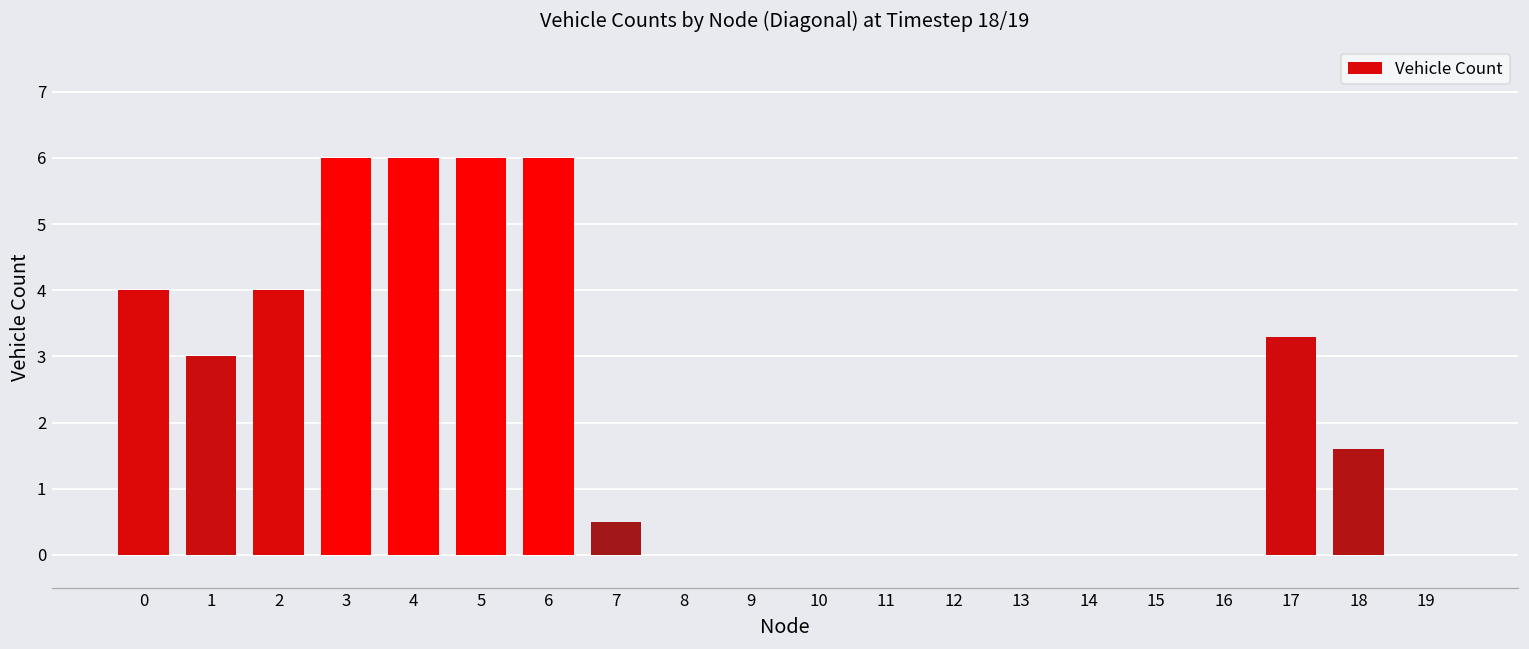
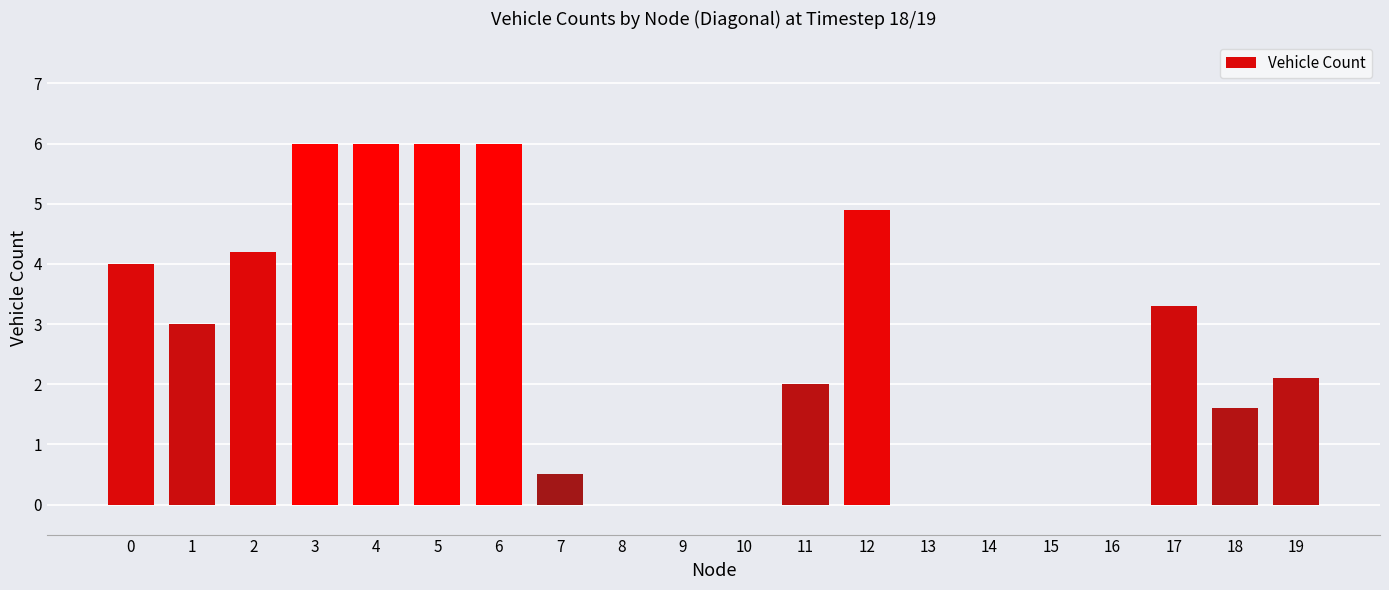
2: 4.0 -> 4.2
11: 0 -> 2
12: 0.0 -> 4.9
19: 0.0 -> 2.1
